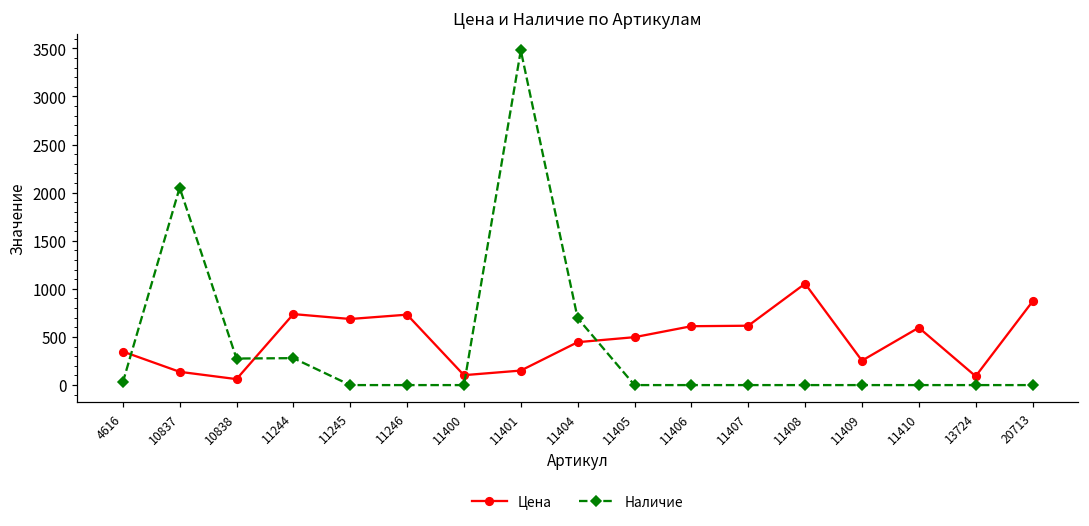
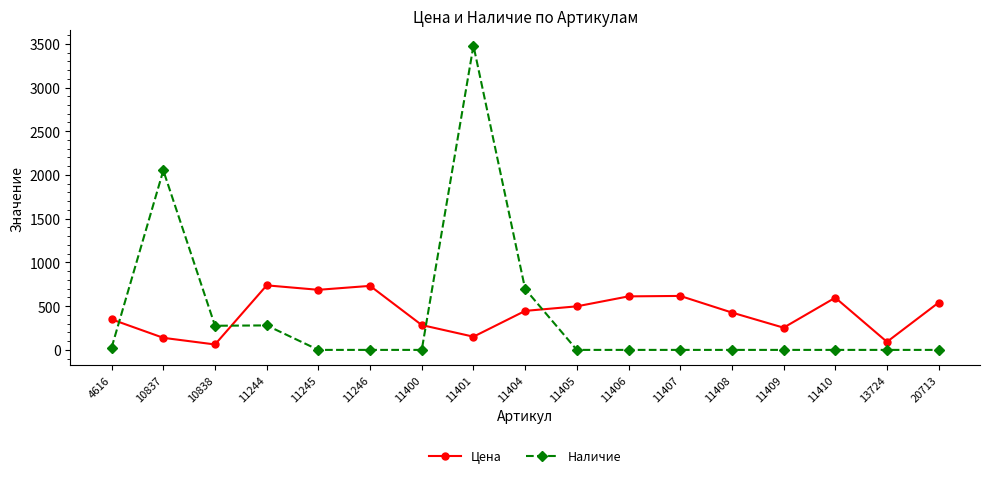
Цена, 11400: 100 -> 300
Цена, 11408: 1100 -> 400
Цена, 20713: 900 -> 500
